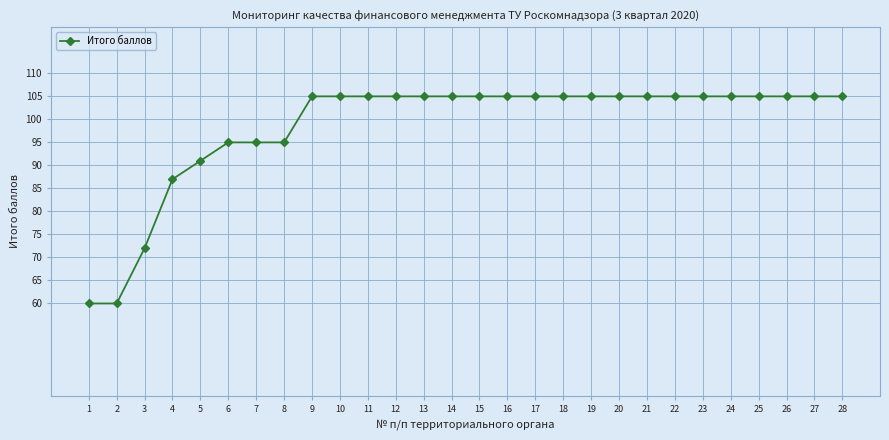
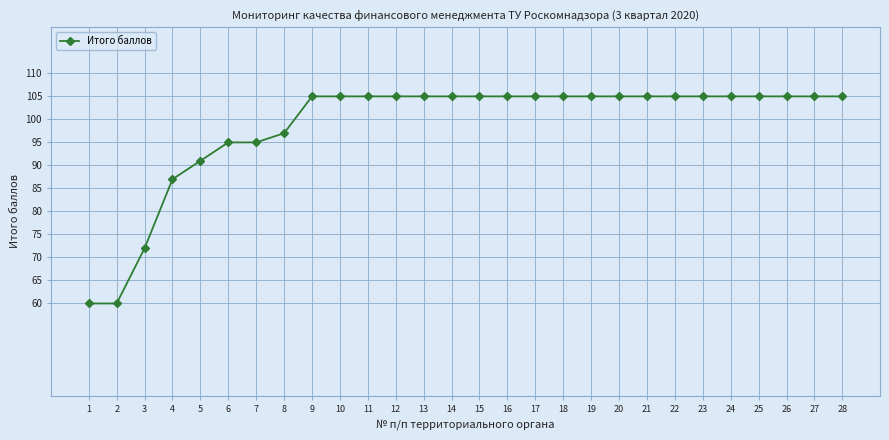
8: 95 -> 97
